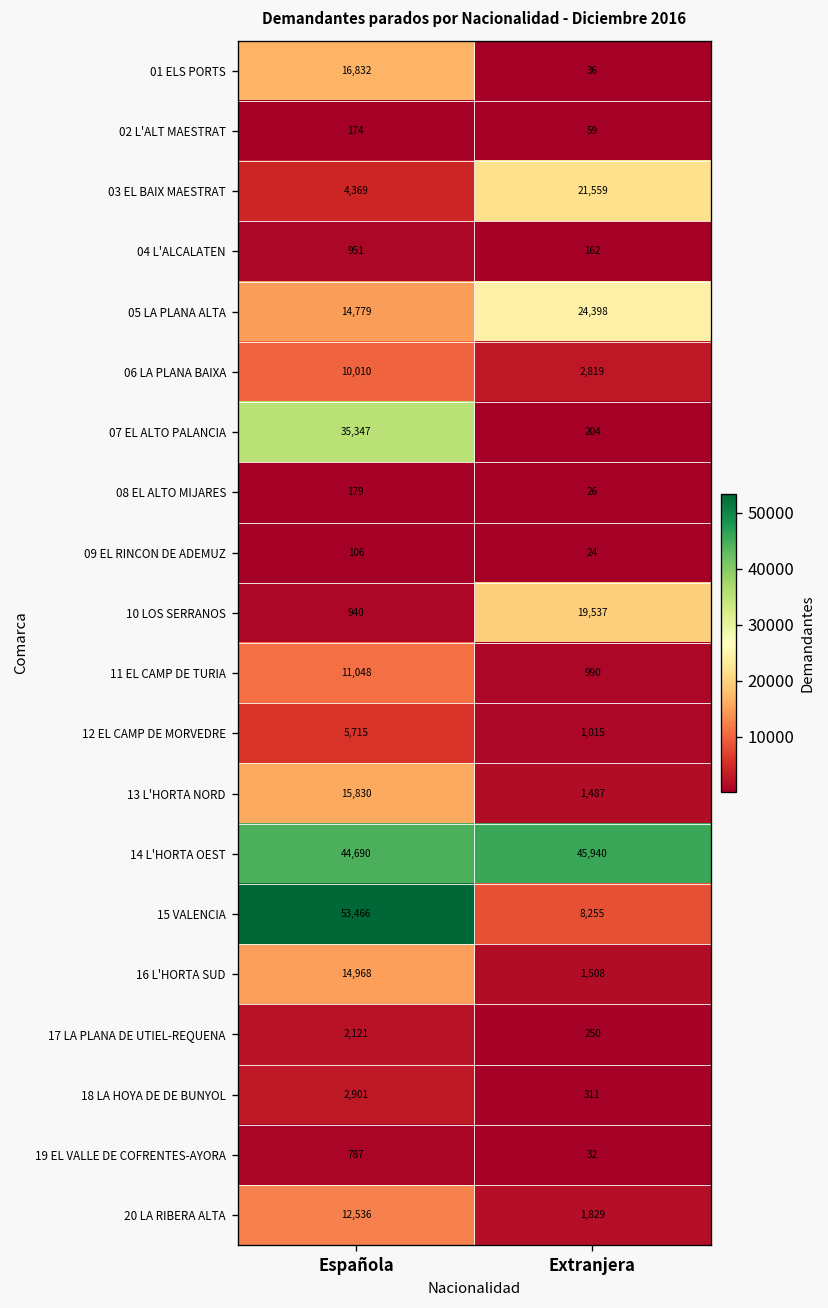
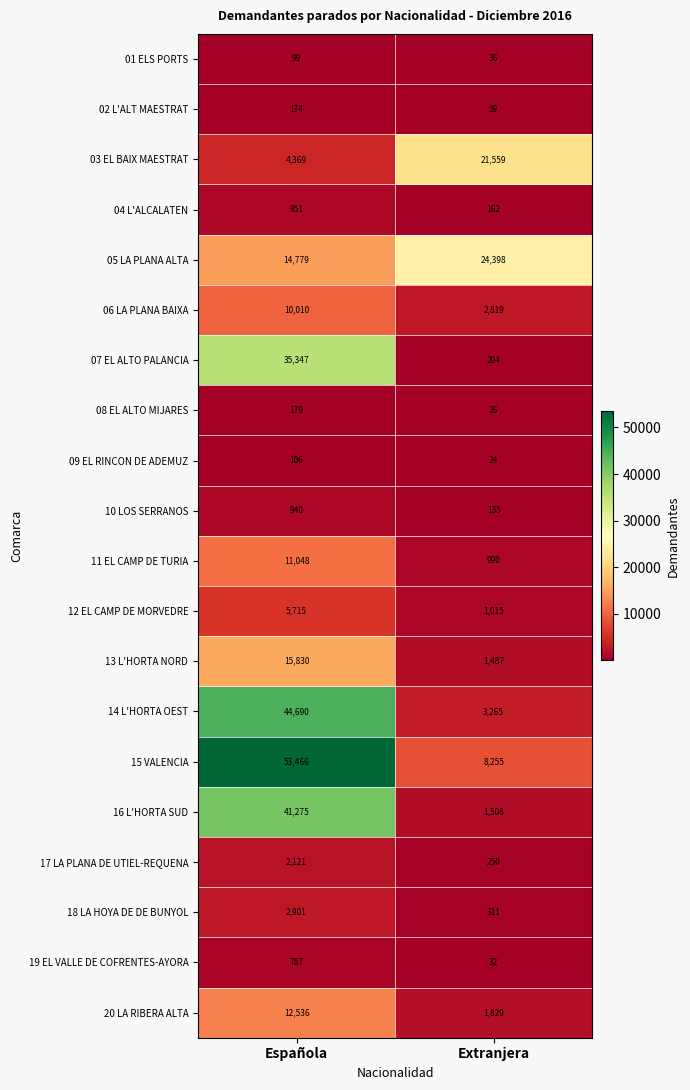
01 ELS PORTS, Española: 16,832 -> 99
10 LOS SERRANOS, Extranjera: 19,537 -> 135
14 L'HORTA OEST, Extranjera: 45,940 -> 3,265
16 L'HORTA SUD, Española: 14,968 -> 41,275
